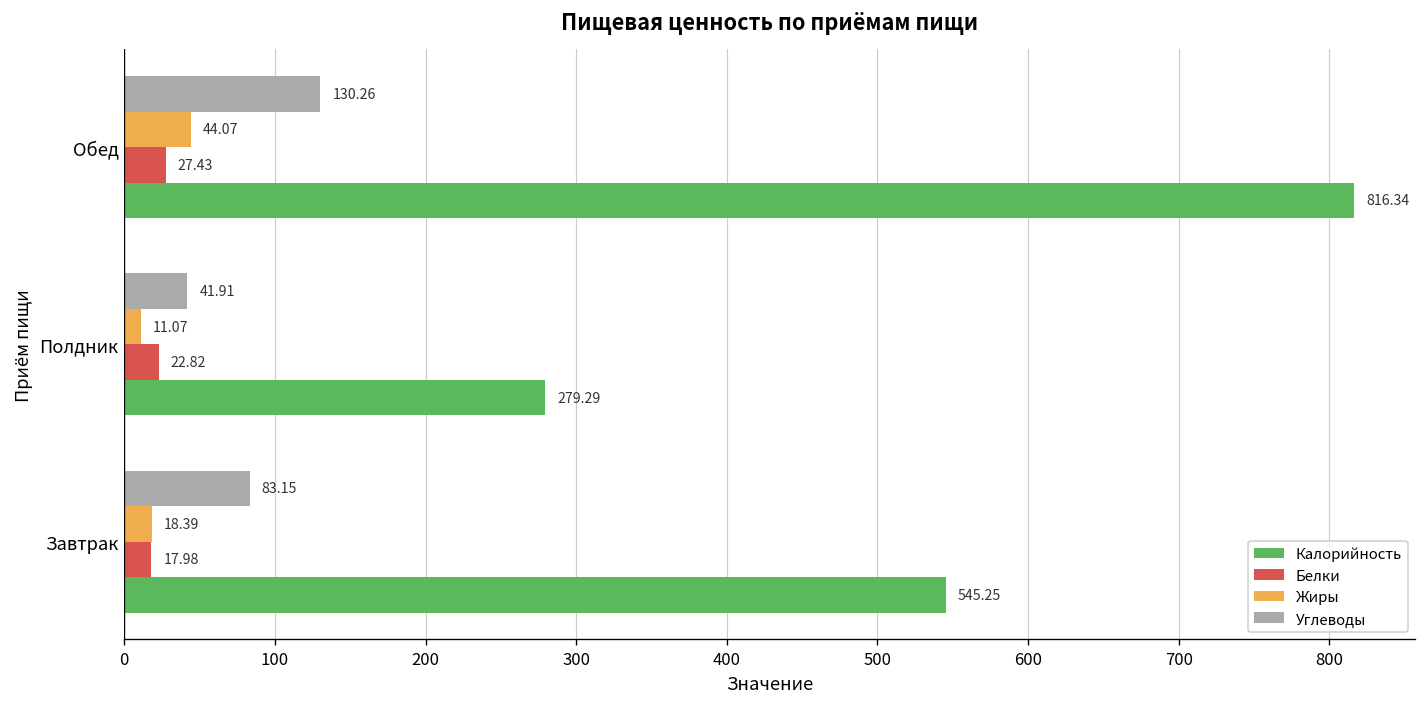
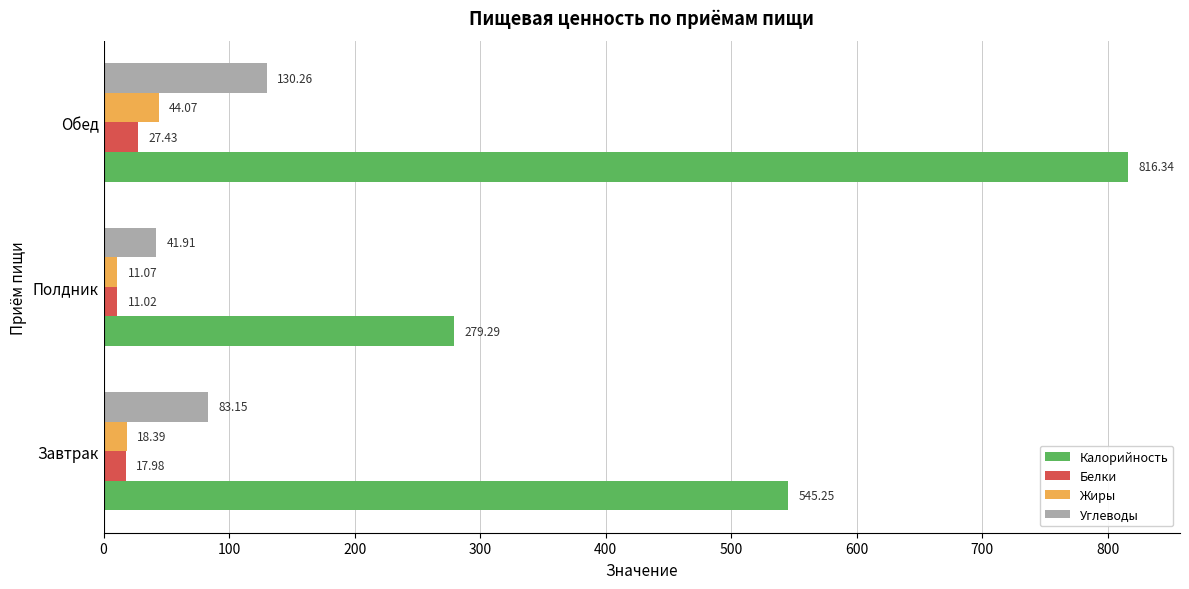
Белки, Полдник: 22.82 -> 11.02
